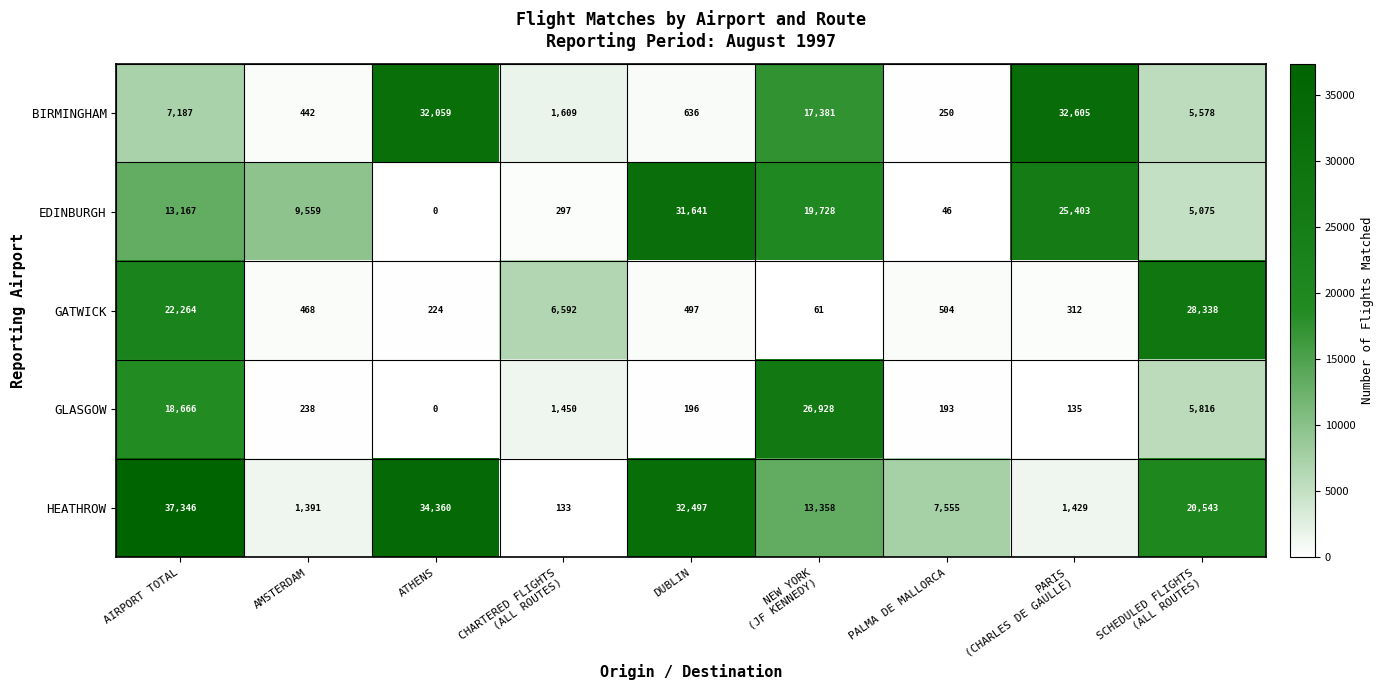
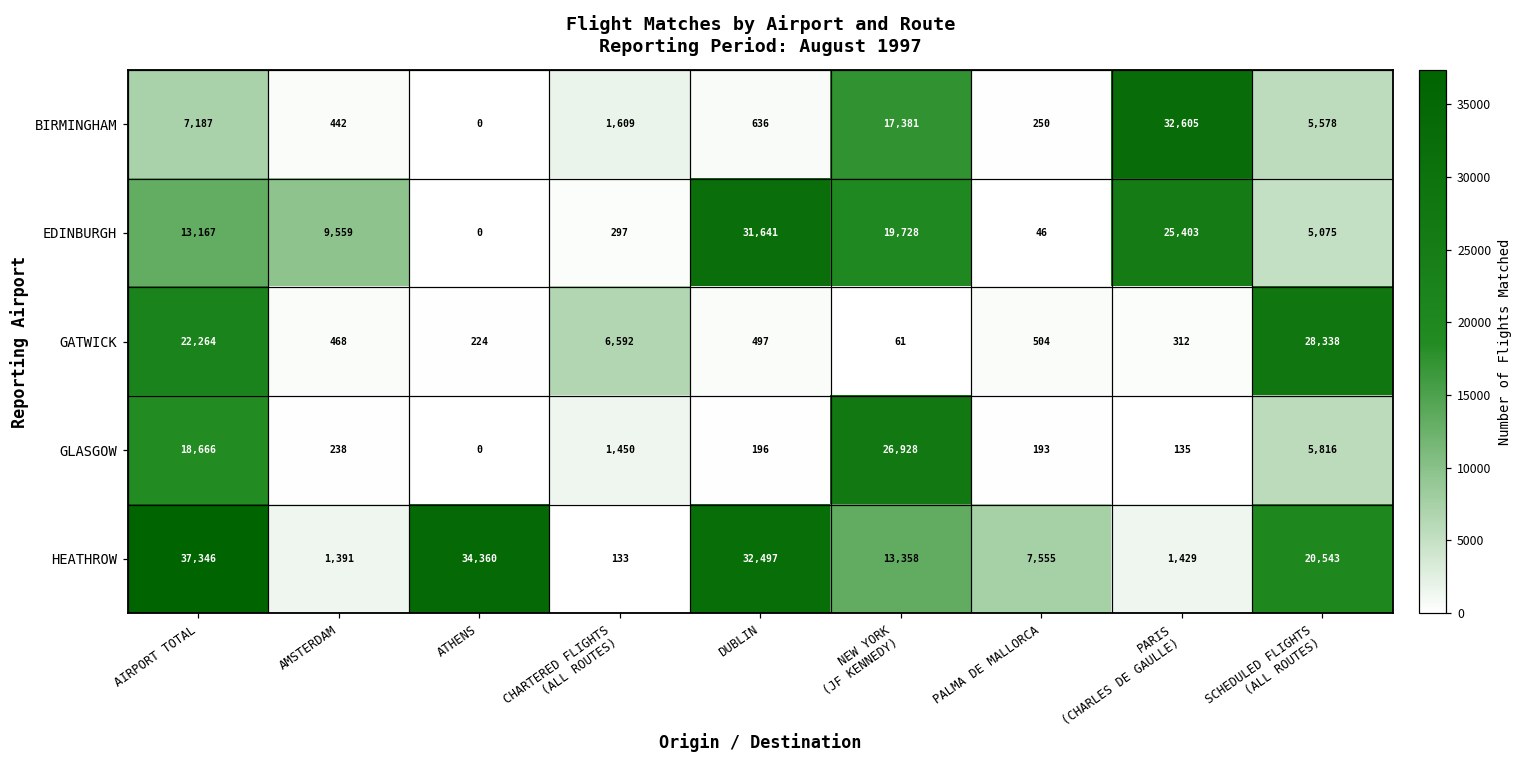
BIRMINGHAM, ATHENS: 32,059 -> 0
